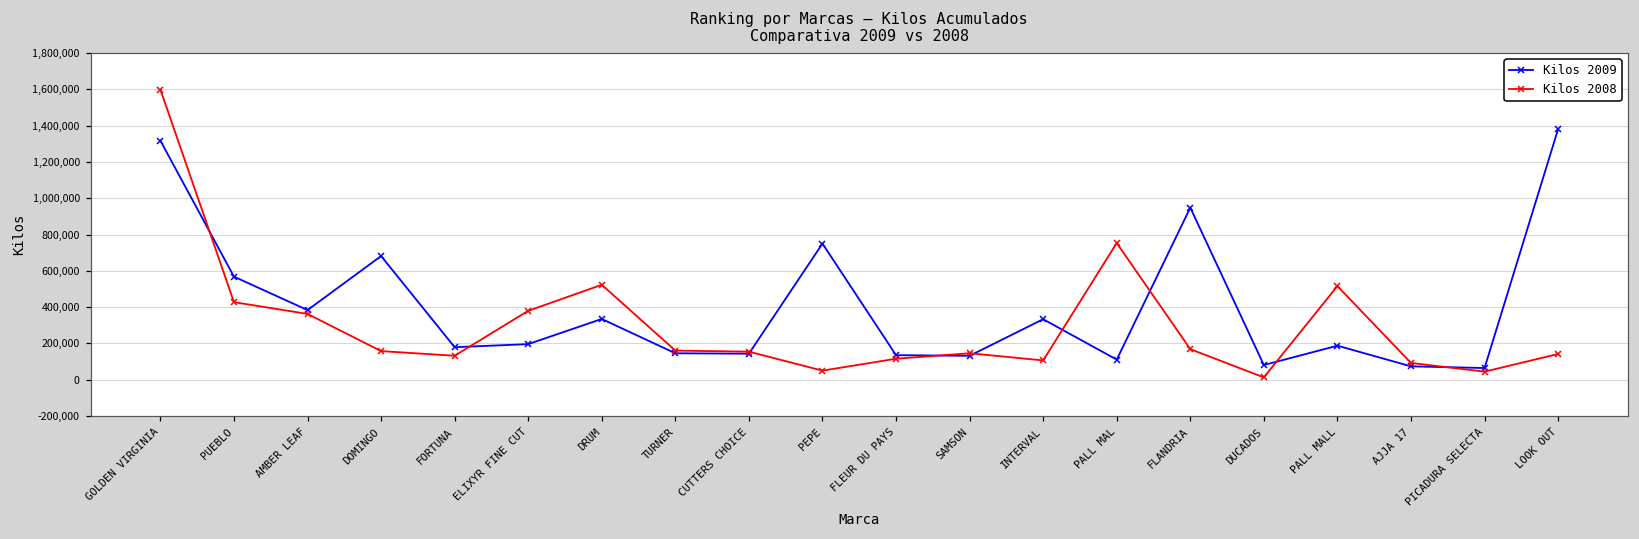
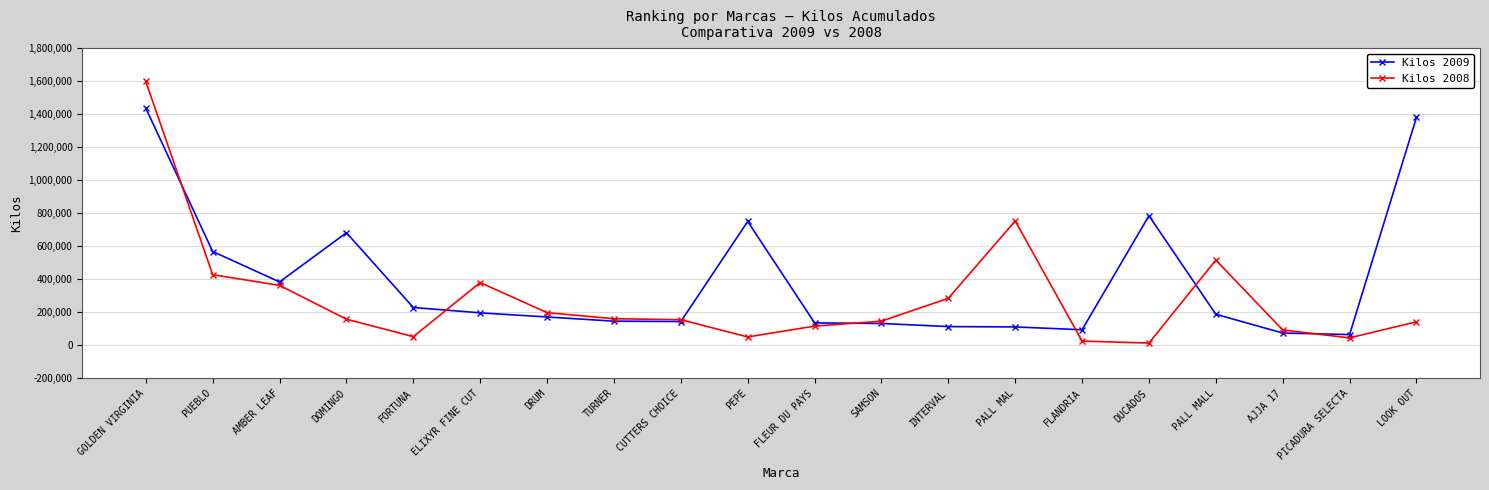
Kilos 2009, GOLDEN VIRGINIA: 1,320,000 -> 1,440,000
Kilos 2009, FORTUNA: 180,000 -> 230,000
Kilos 2008, FORTUNA: 130,000 -> 50,000
Kilos 2009, DRUM: 330,000 -> 170,000
Kilos 2008, DRUM: 520,000 -> 200,000
Kilos 2009, INTERVAL: 330,000 -> 110,000
Kilos 2008, INTERVAL: 110,000 -> 280,000
Kilos 2009, FLANDRIA: 950,000 -> 90,000
Kilos 2008, FLANDRIA: 170,000 -> 20,000
Kilos 2009, DUCADOS: 80,000 -> 780,000
